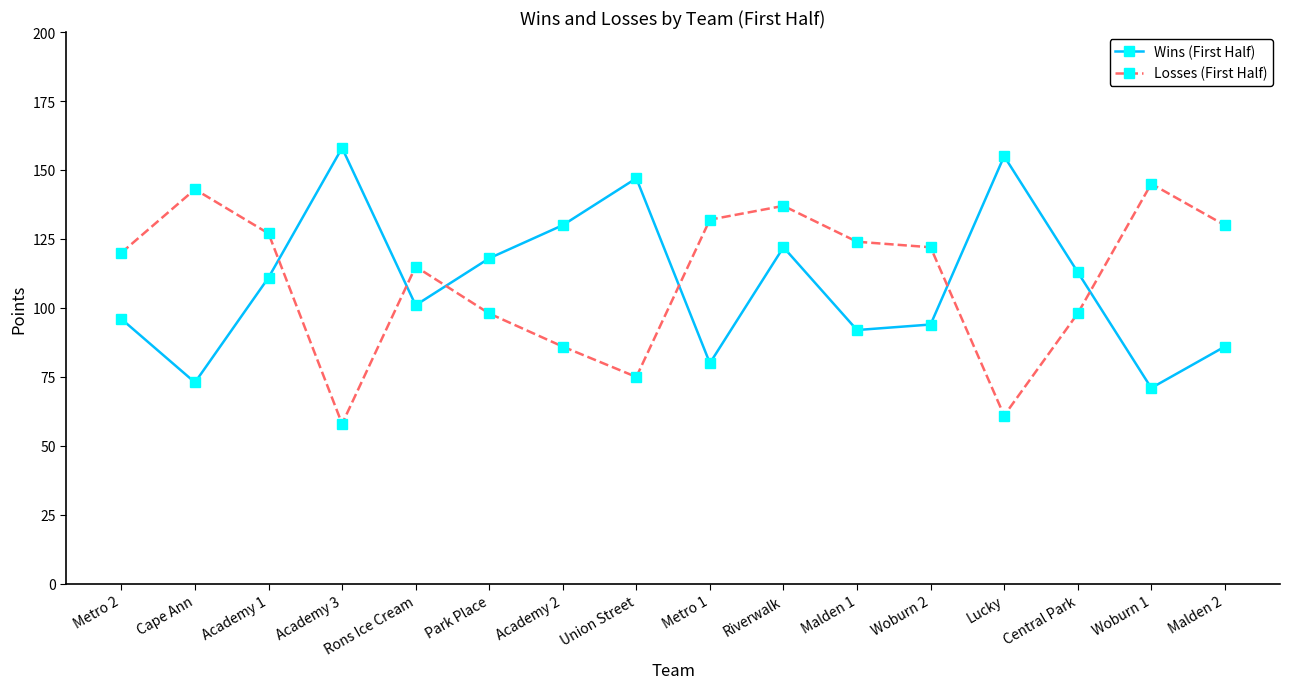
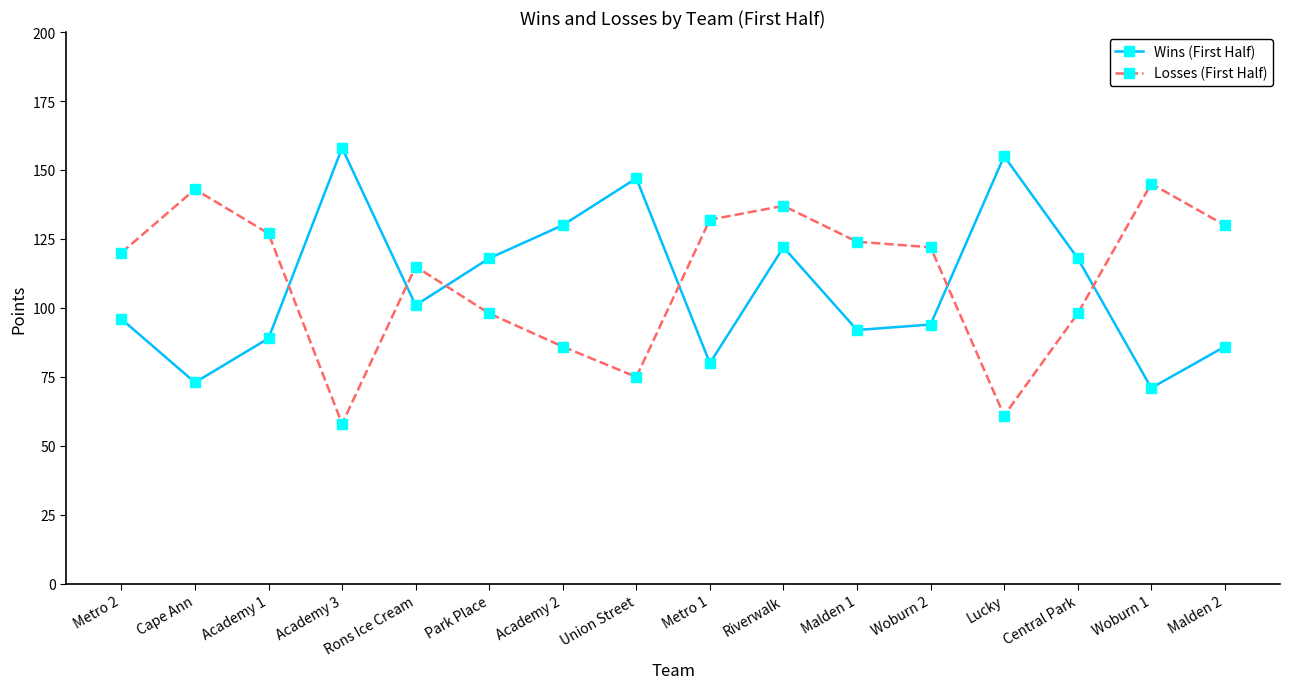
Wins (First Half), Academy 1: 111 -> 89
Wins (First Half), Central Park: 113 -> 118
